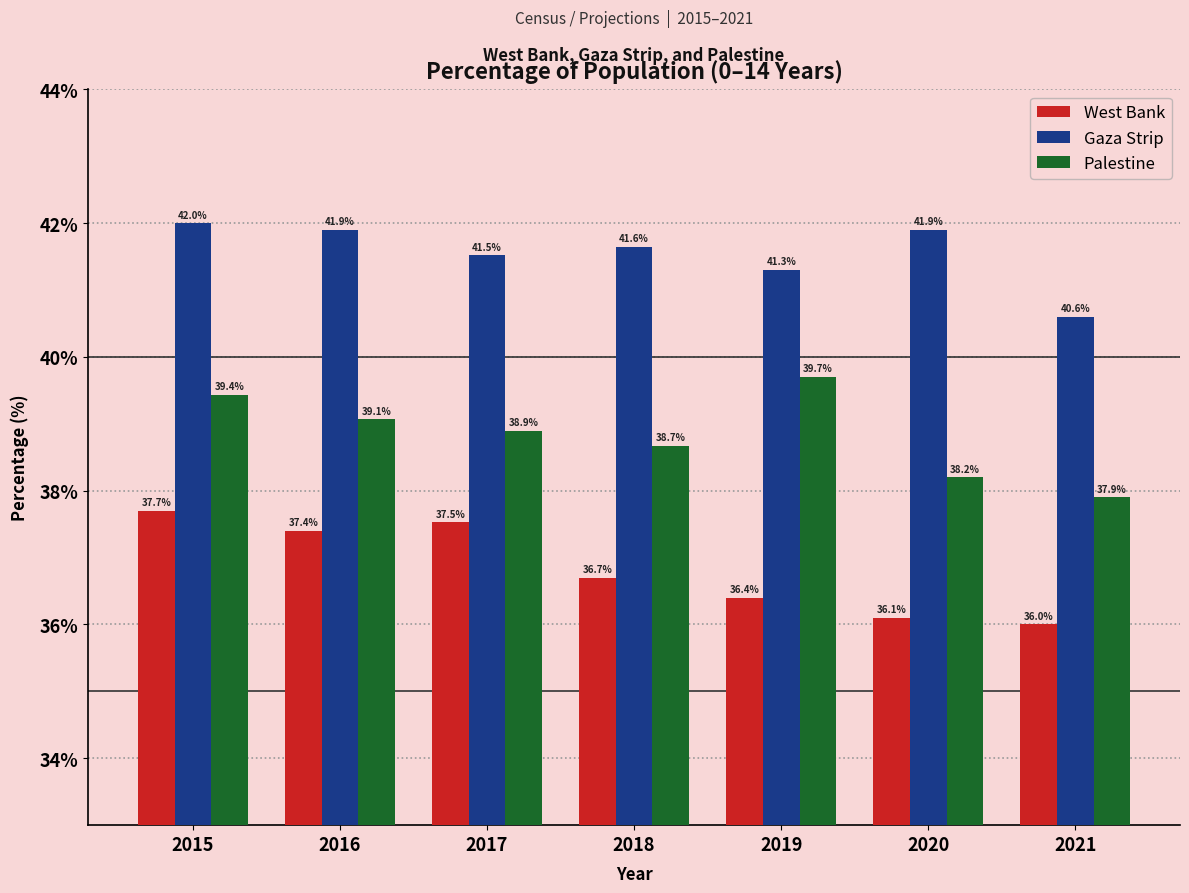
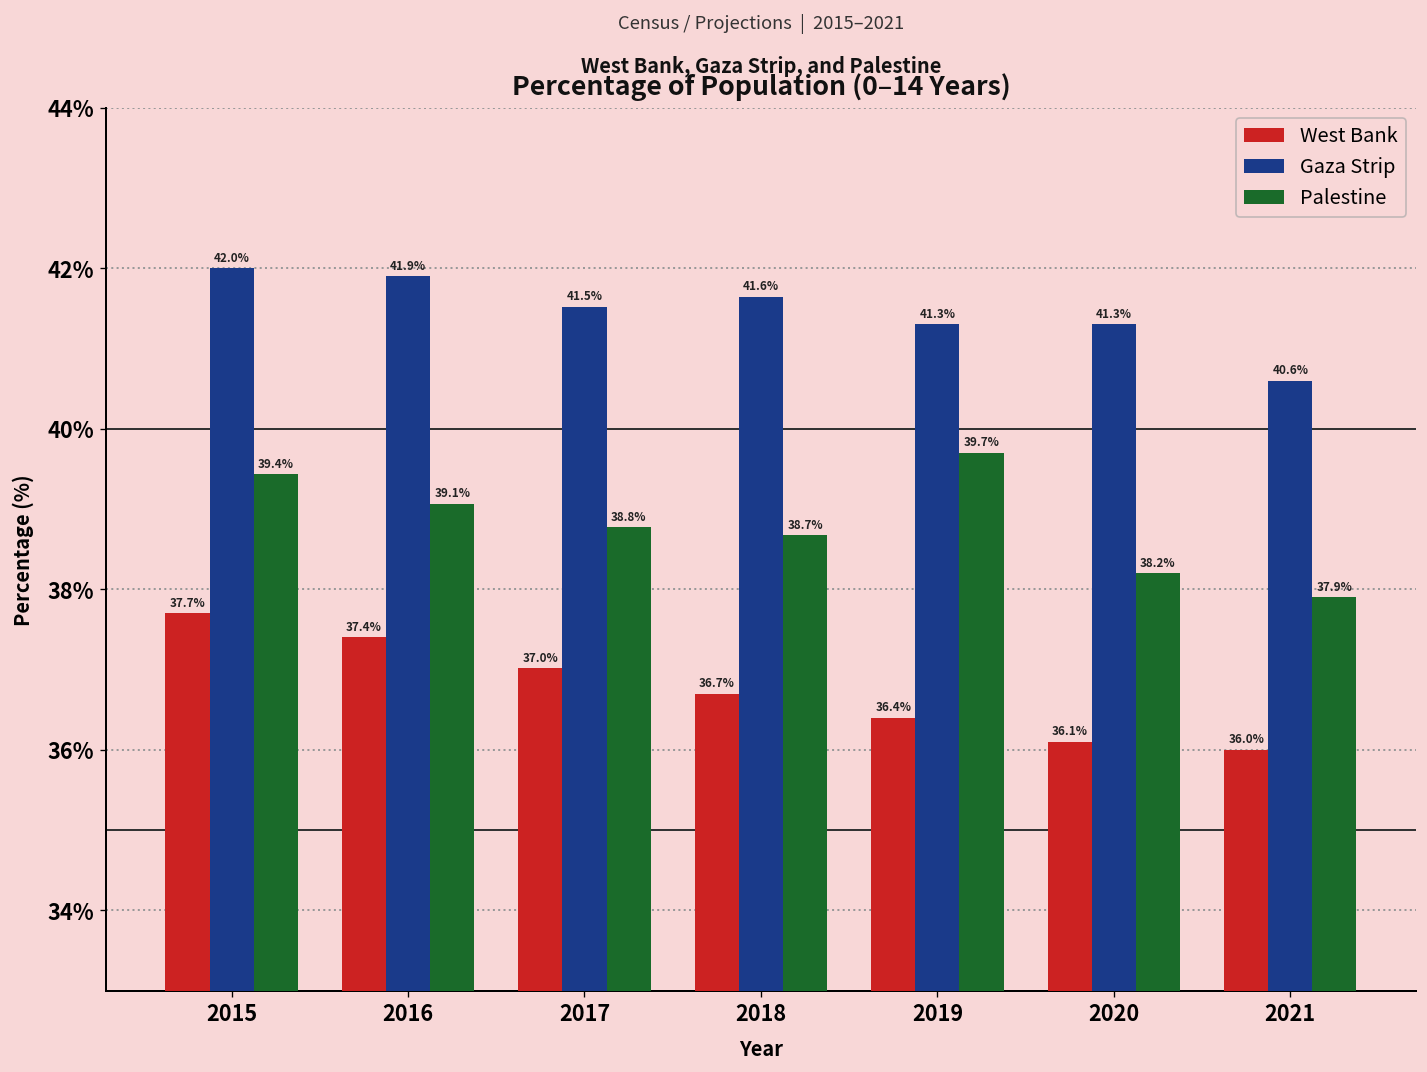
West Bank, 2017: 37.5% -> 37.0%
Palestine, 2017: 38.9% -> 38.8%
Gaza Strip, 2020: 41.9% -> 41.3%
